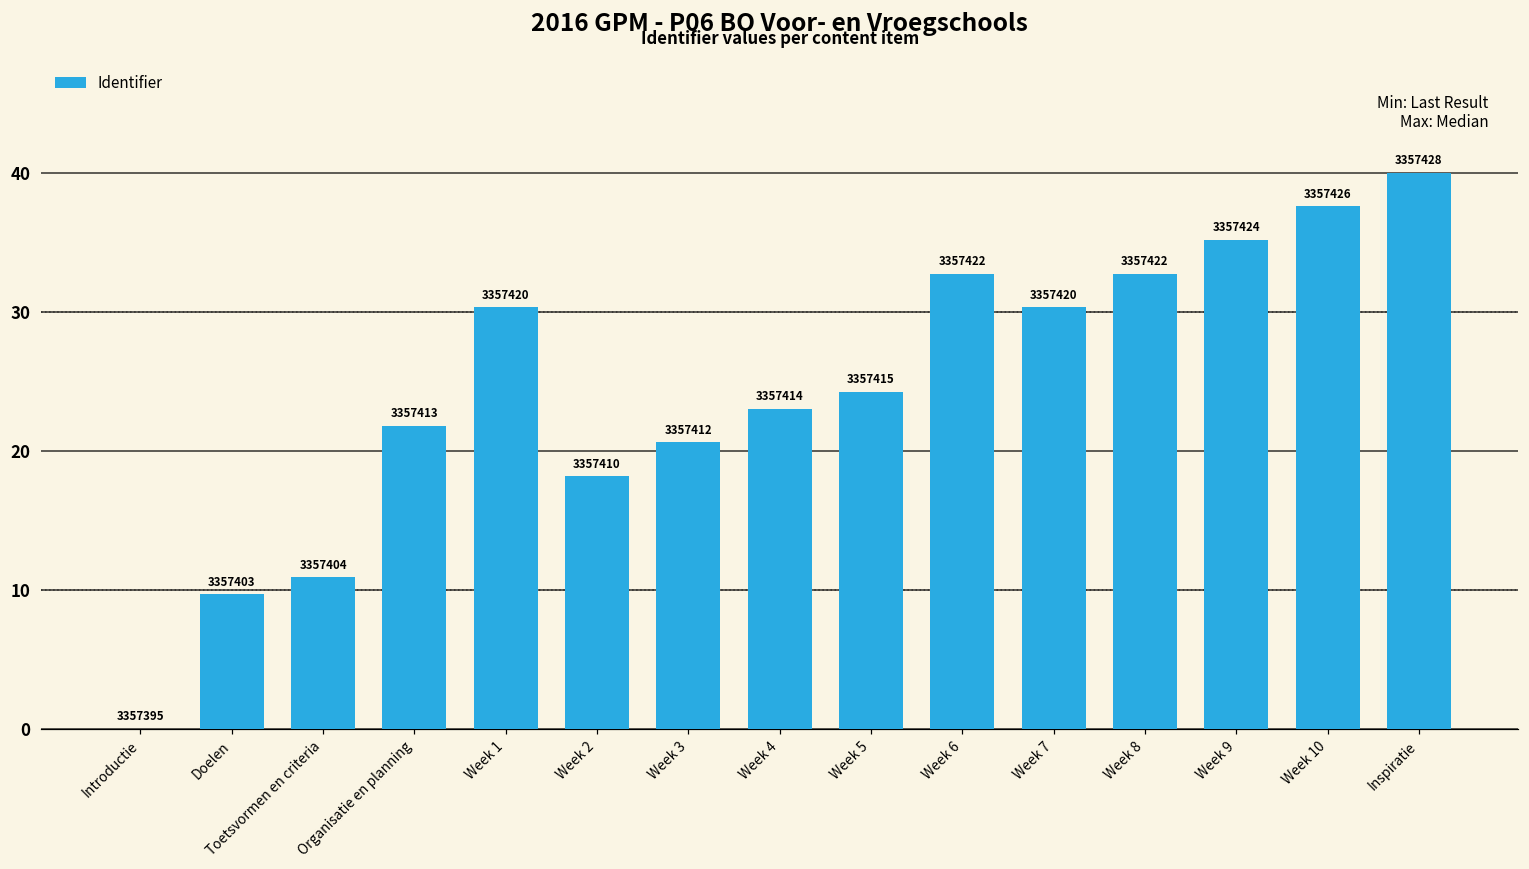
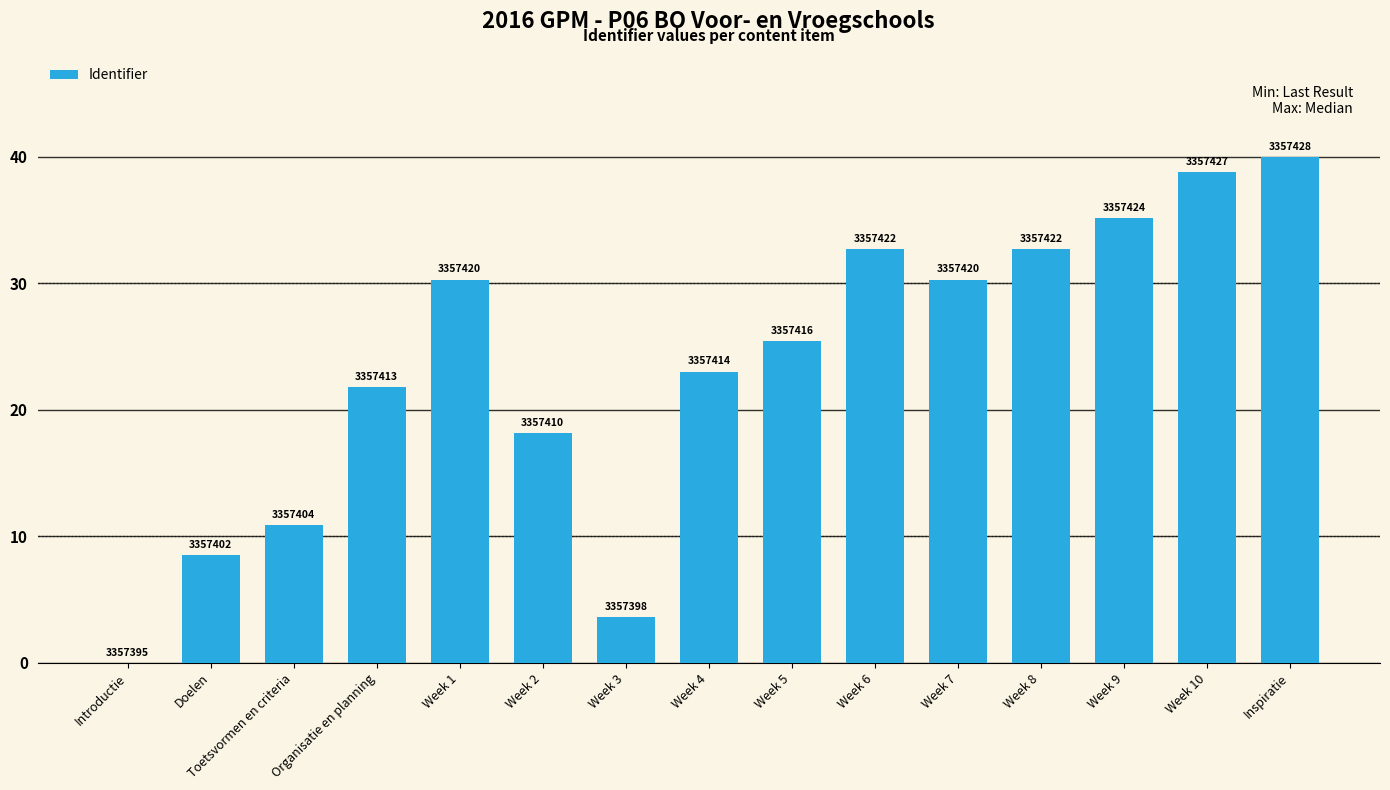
Doelen: 3357403 -> 3357402
Week 3: 3357412 -> 3357398
Week 5: 3357415 -> 3357416
Week 10: 3357426 -> 3357427
